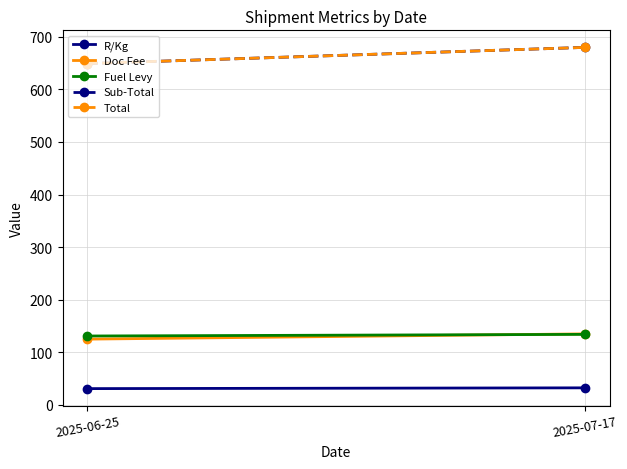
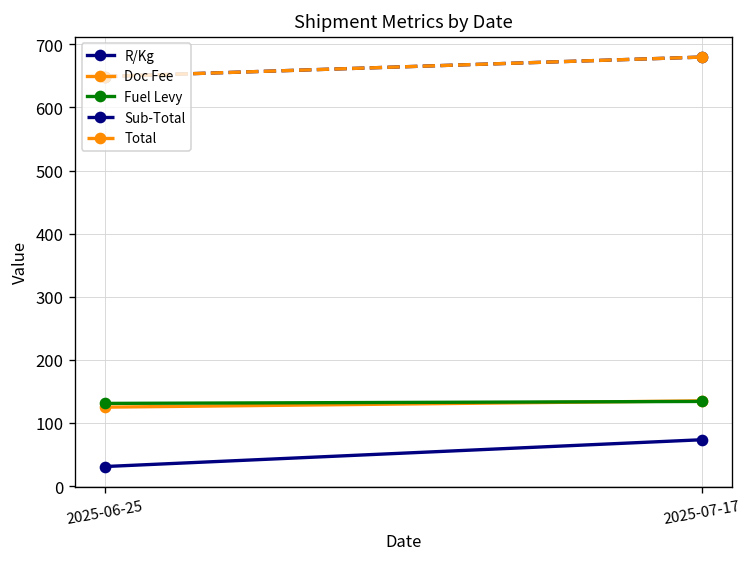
R/Kg, 2025-07-17: 30 -> 70
